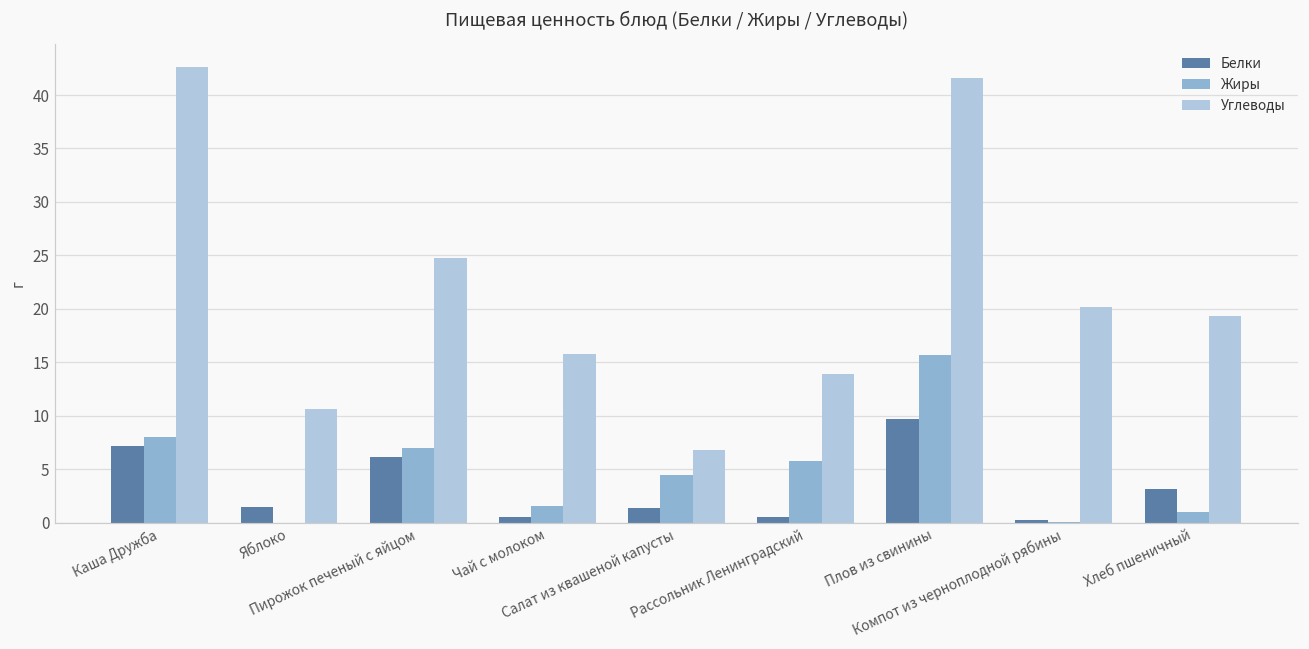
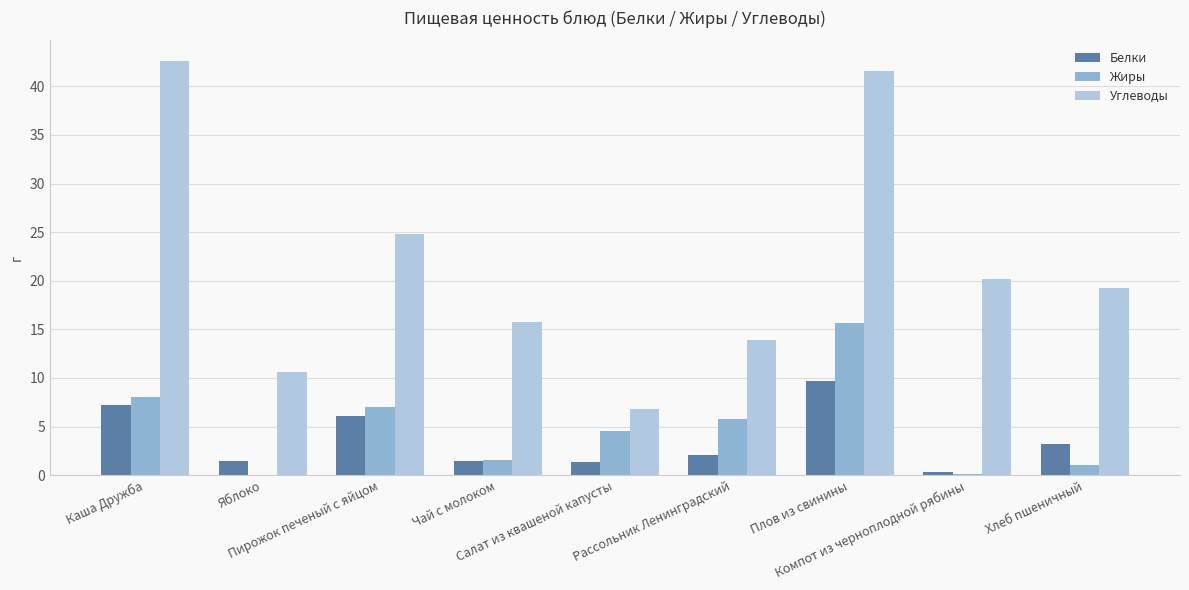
Белки, Чай с молоком: 1 -> 2
Белки, Рассольник Ленинградский: 1 -> 2
